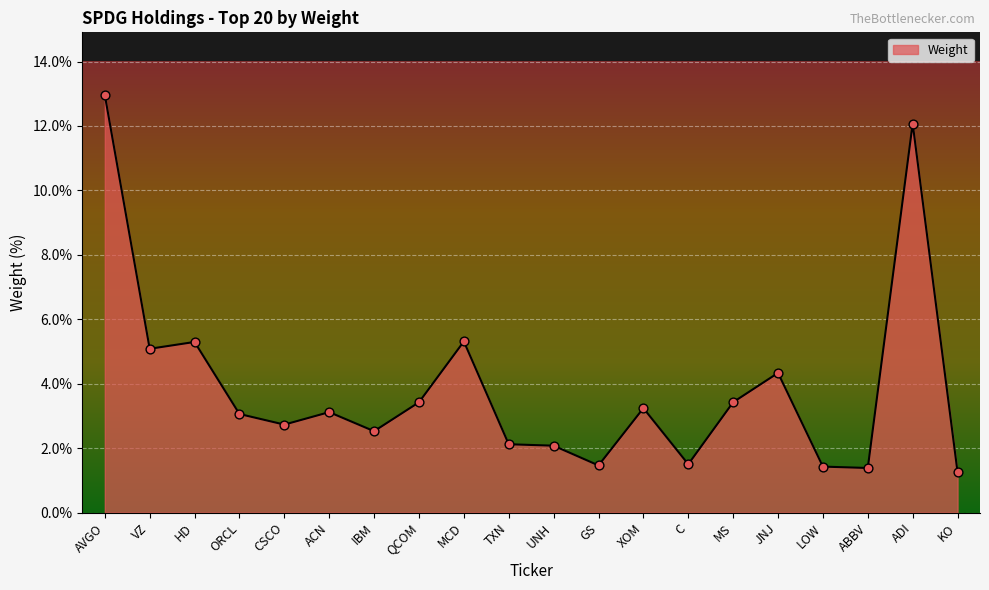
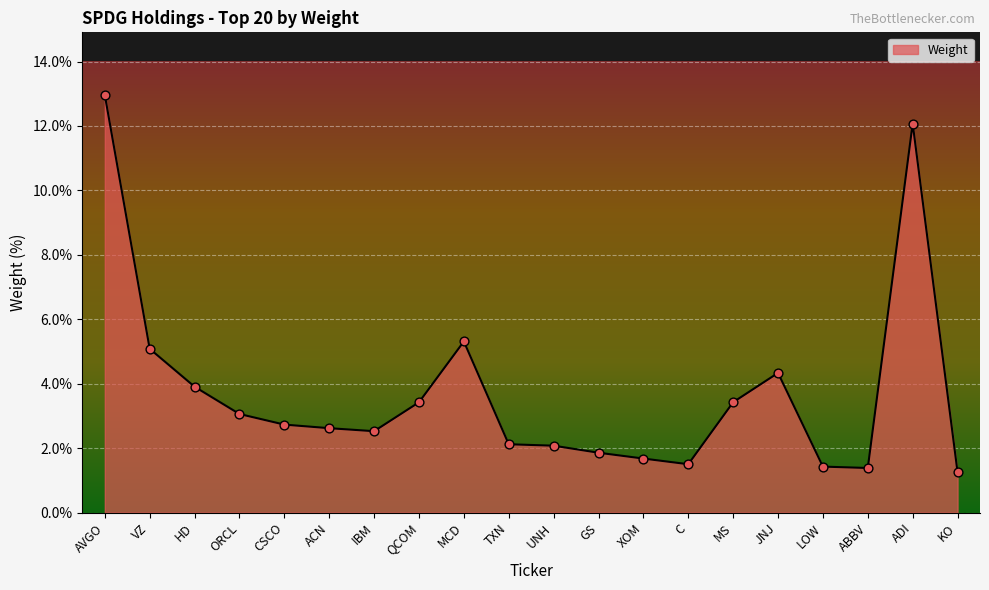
HD: 5.3% -> 3.9%
ACN: 3.1% -> 2.6%
GS: 1.5% -> 1.9%
XOM: 3.2% -> 1.7%
